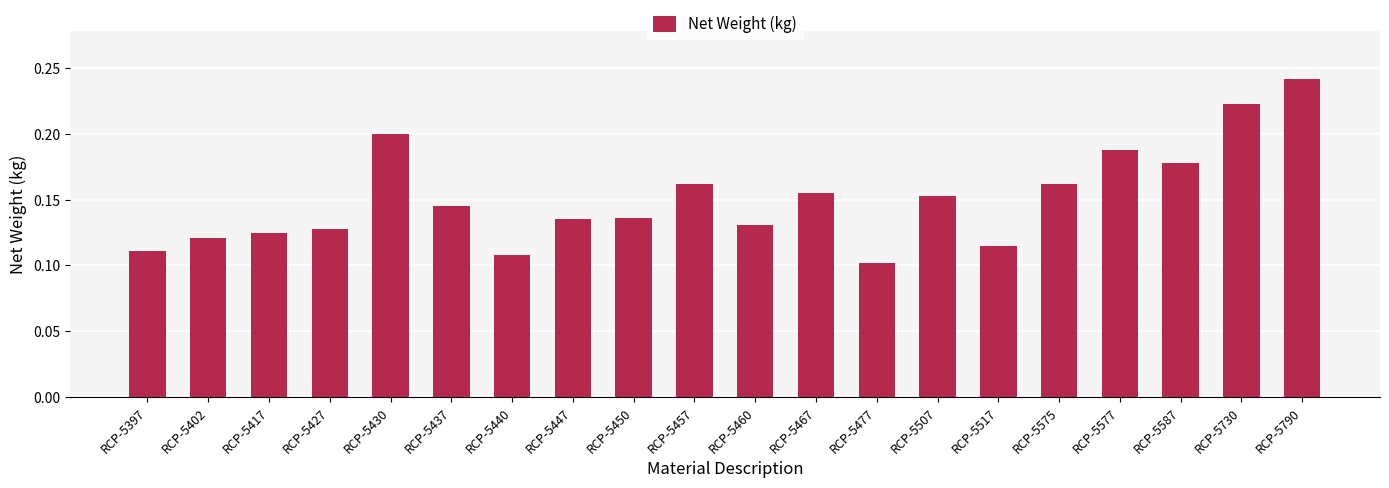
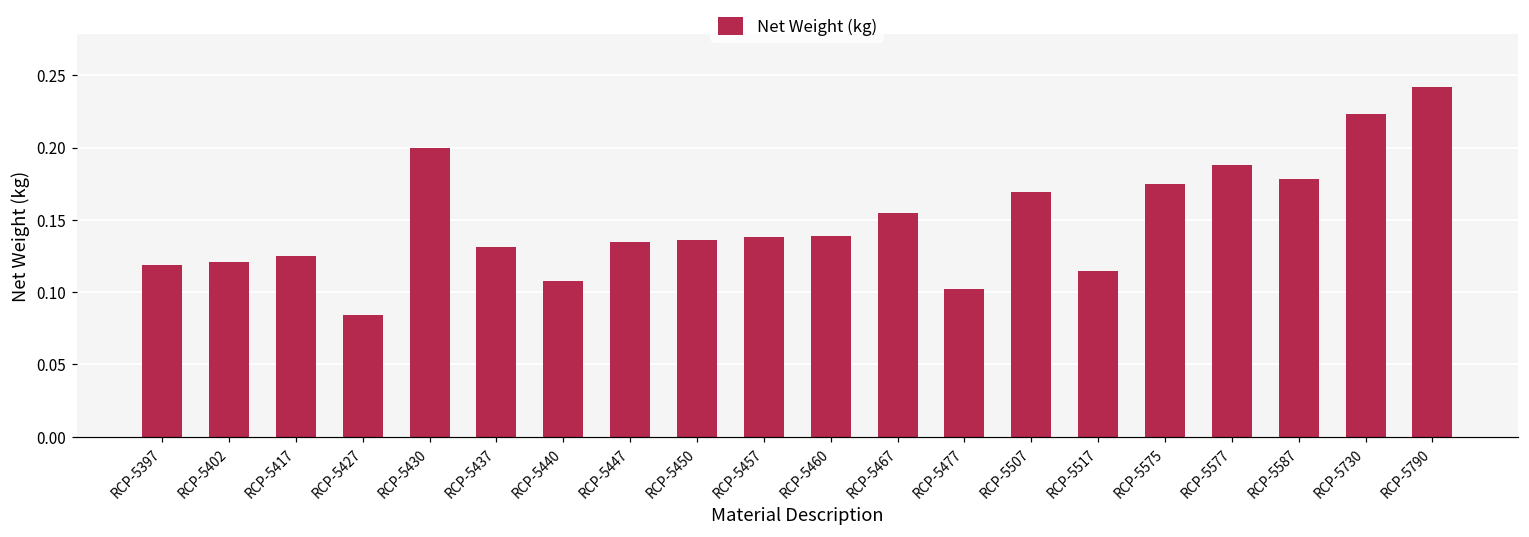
RCP-5397: 0.111 -> 0.119
RCP-5427: 0.128 -> 0.084
RCP-5437: 0.145 -> 0.131
RCP-5457: 0.162 -> 0.138
RCP-5460: 0.131 -> 0.139
RCP-5507: 0.153 -> 0.169
RCP-5575: 0.162 -> 0.175
